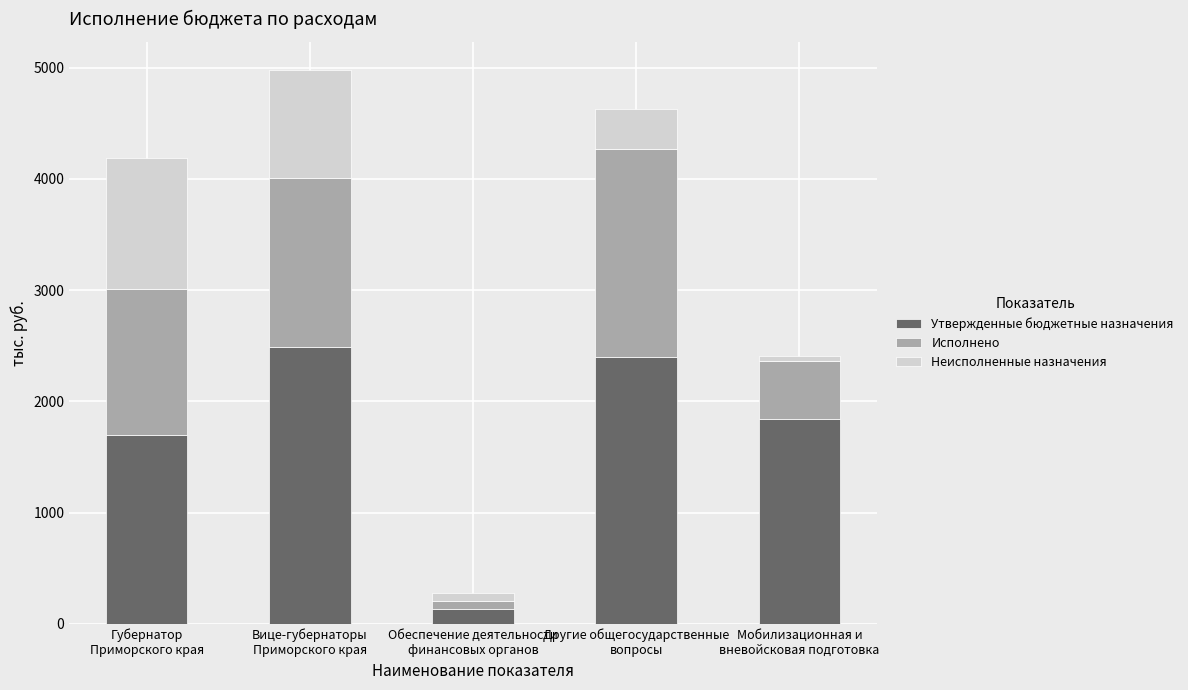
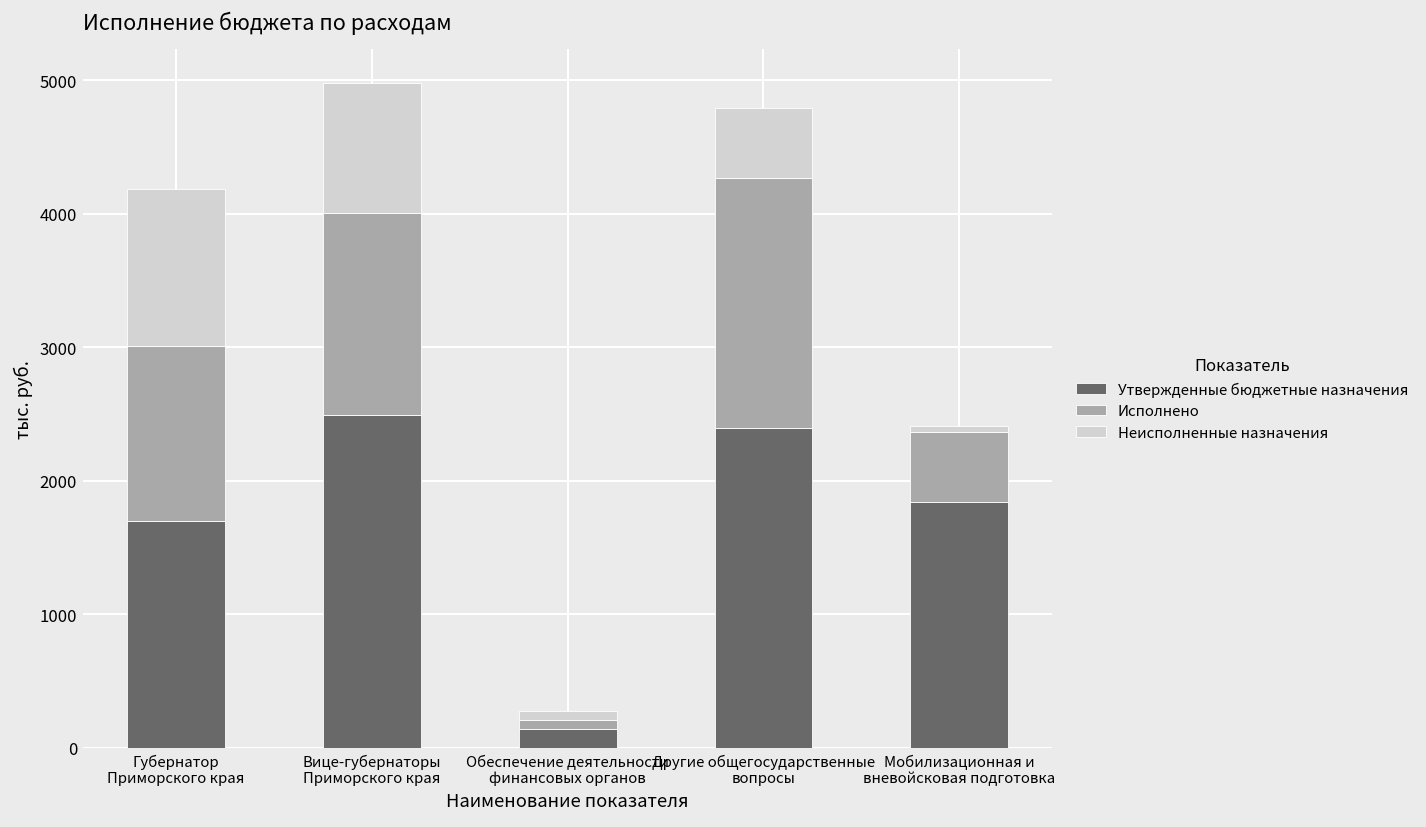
Неисполненные назначения, Другие общегосударственные вопросы: 360 -> 520
